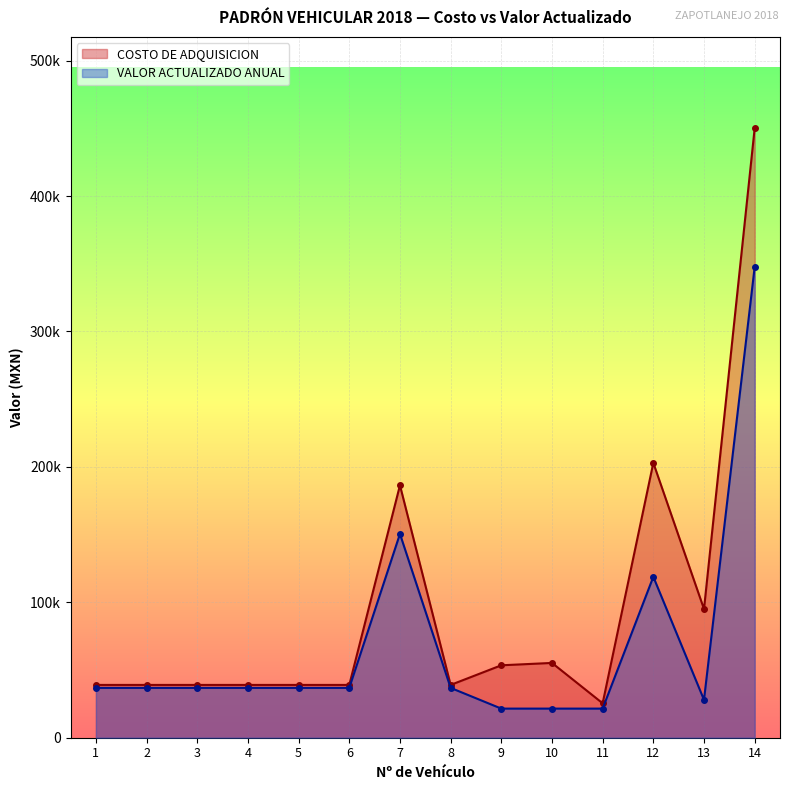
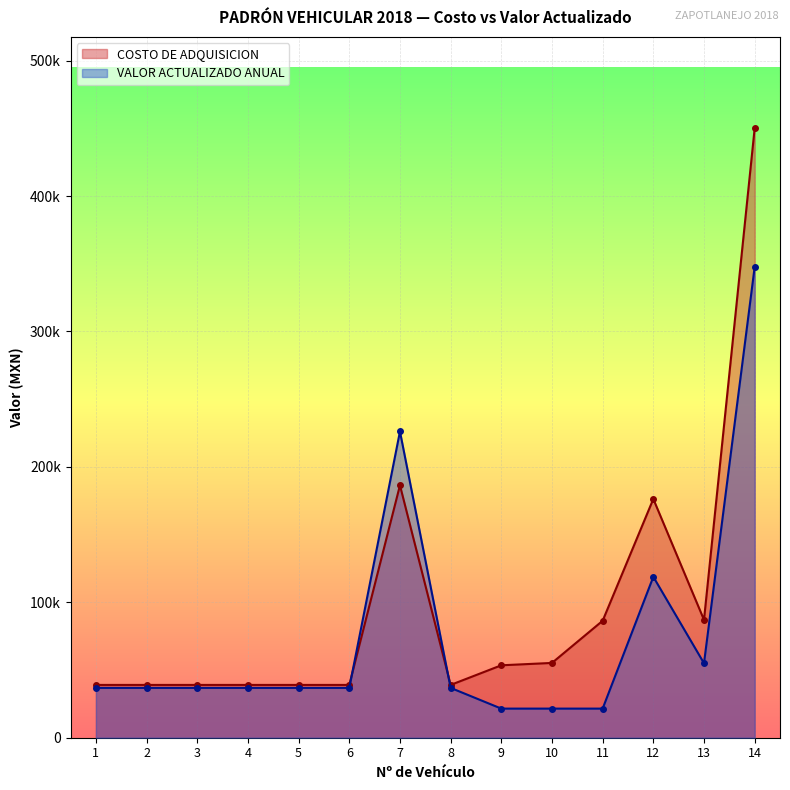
VALOR ACTUALIZADO ANUAL, 7: 151000 -> 226000
COSTO DE ADQUISICION, 11: 25000 -> 86000
COSTO DE ADQUISICION, 12: 203000 -> 176000
COSTO DE ADQUISICION, 13: 95000 -> 87000
VALOR ACTUALIZADO ANUAL, 13: 28000 -> 55000
